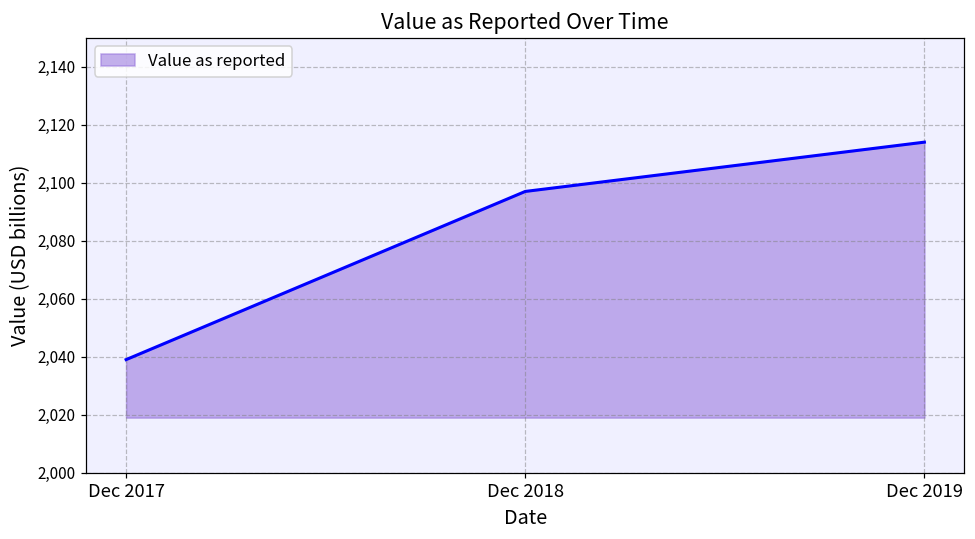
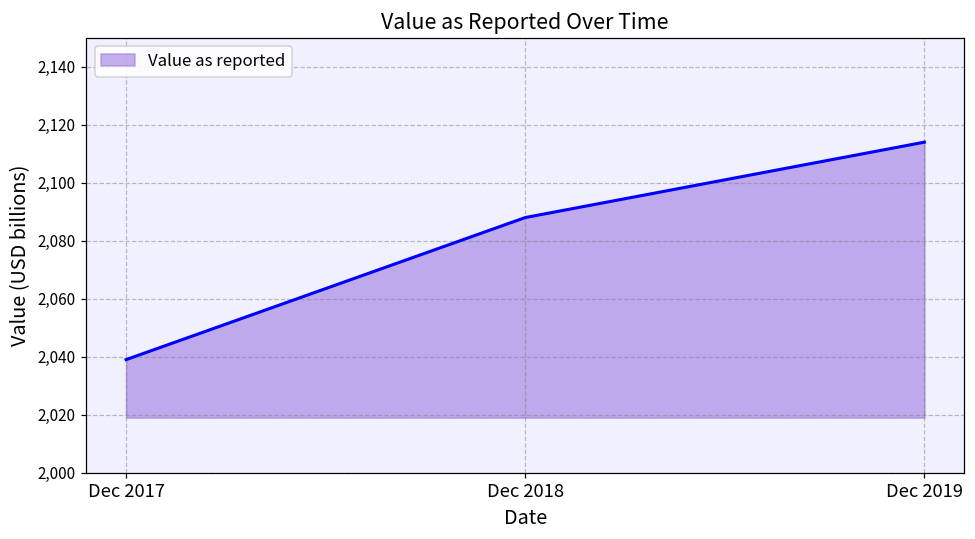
Dec 2018: 2,097 -> 2,088
